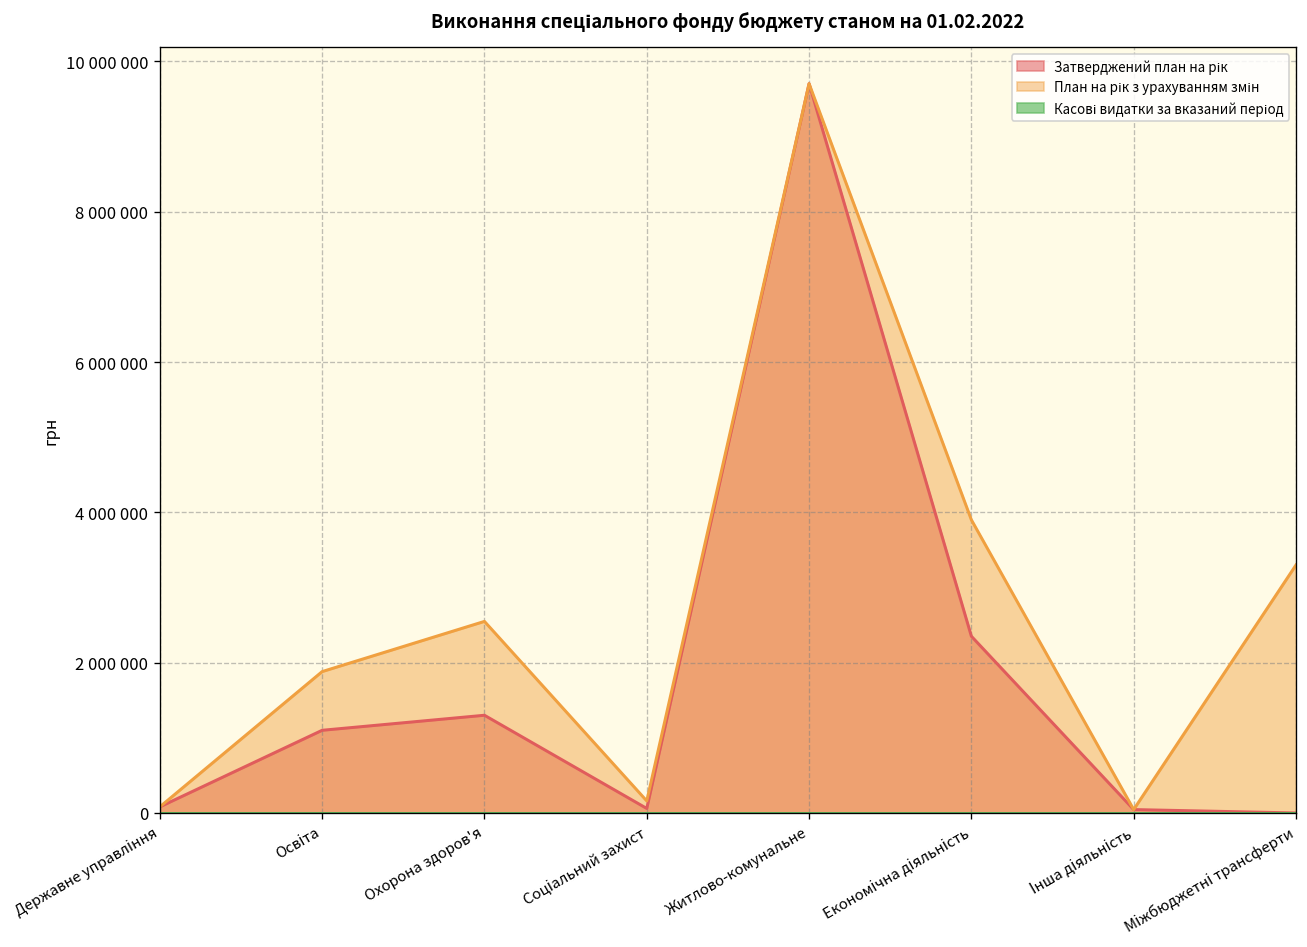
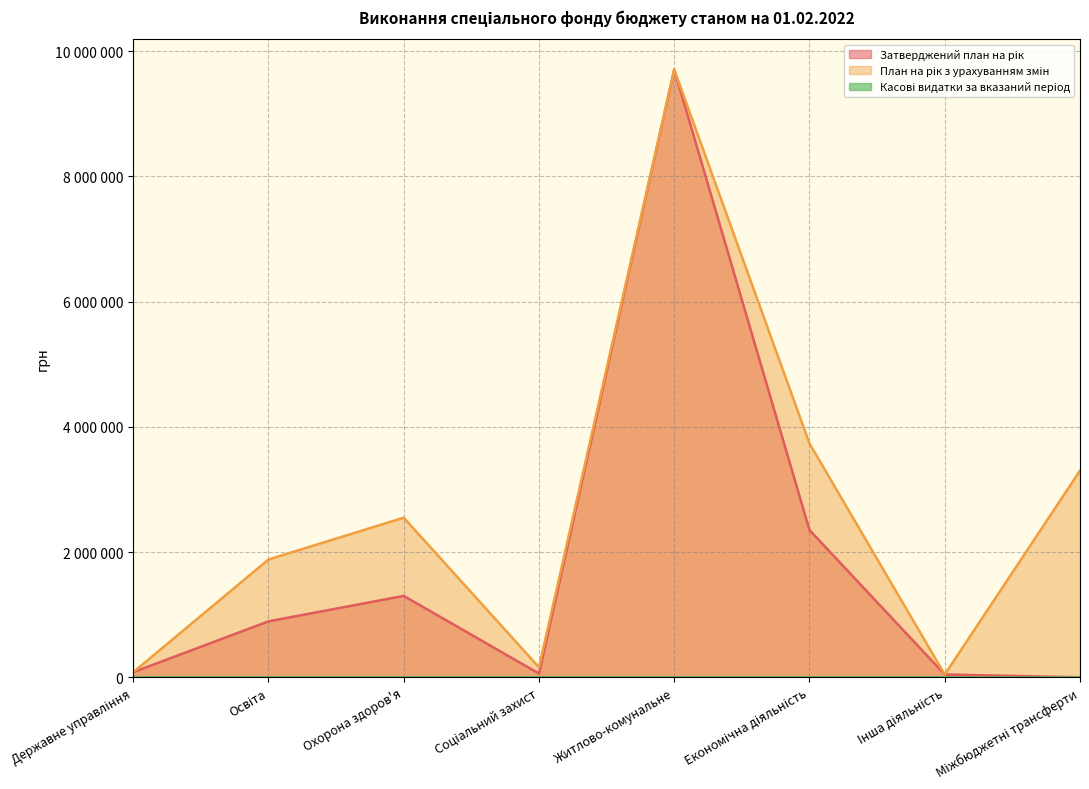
Затверджений план на рік, Освіта: 1100000 -> 900000
План на рік з урахуванням змін, Економічна діяльність: 3900000 -> 3700000
